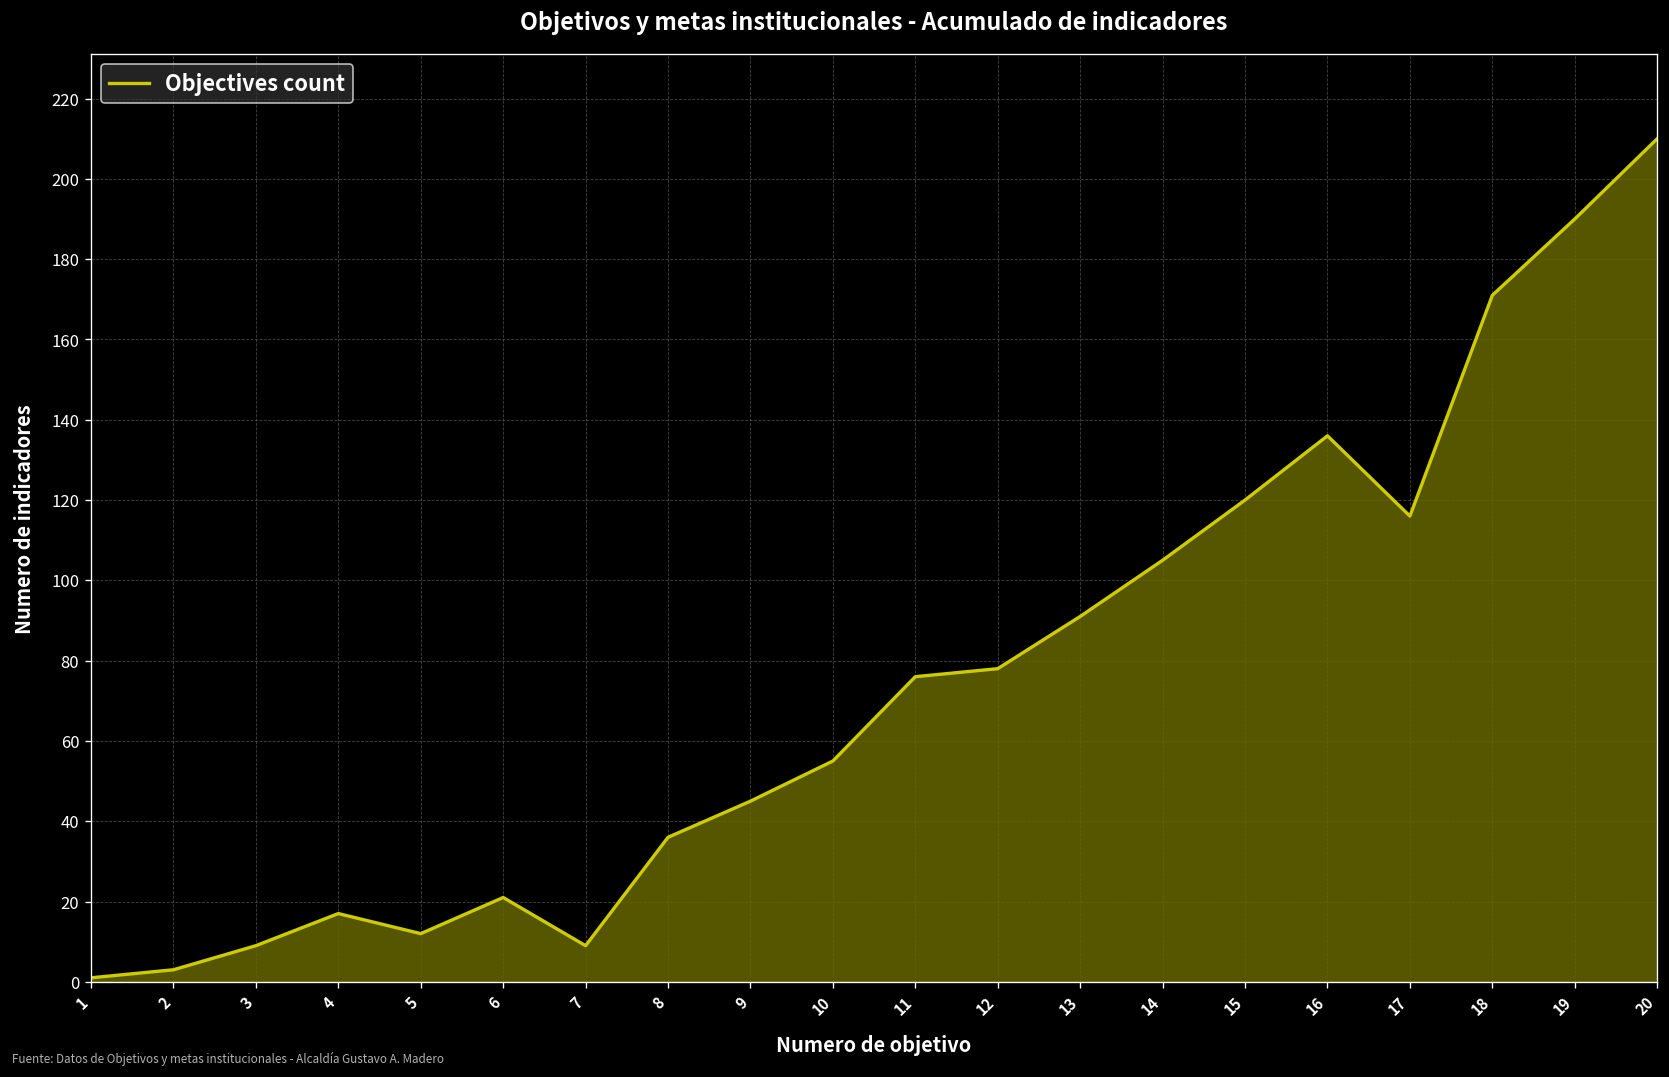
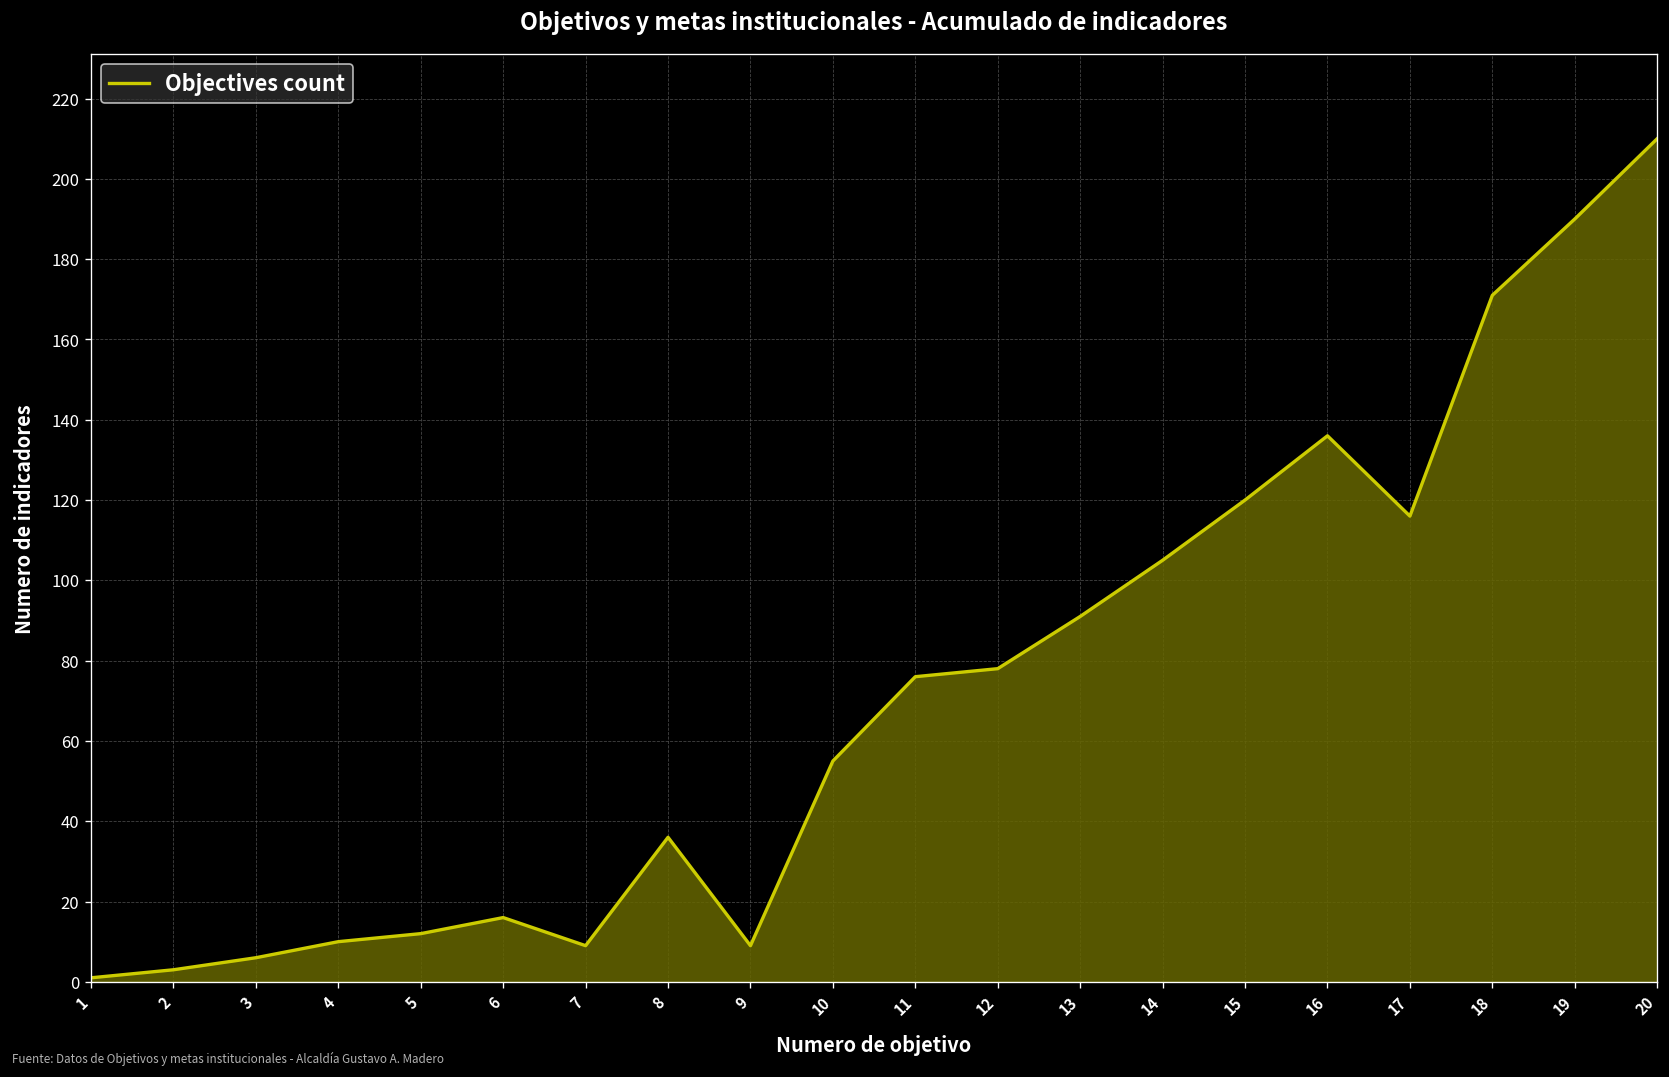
3: 9 -> 6
4: 17 -> 10
6: 21 -> 16
9: 45 -> 9
